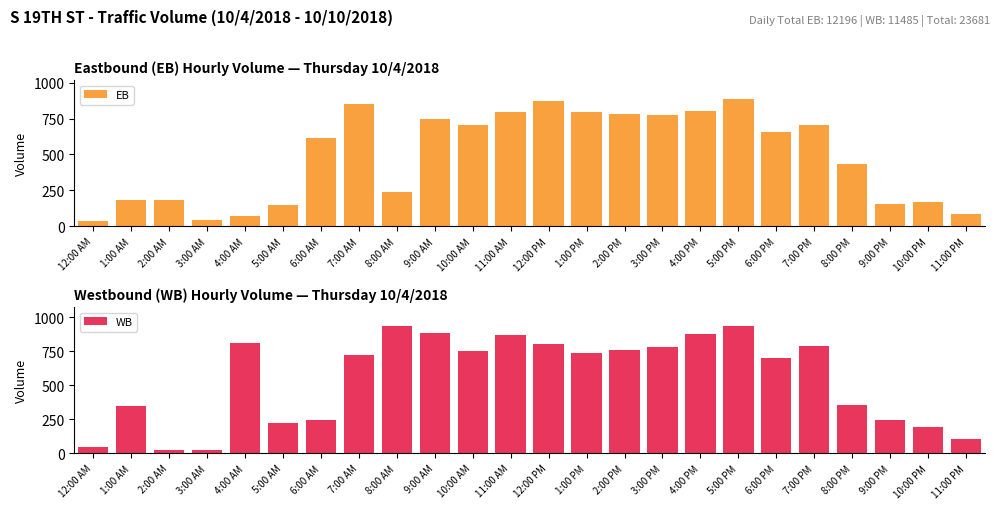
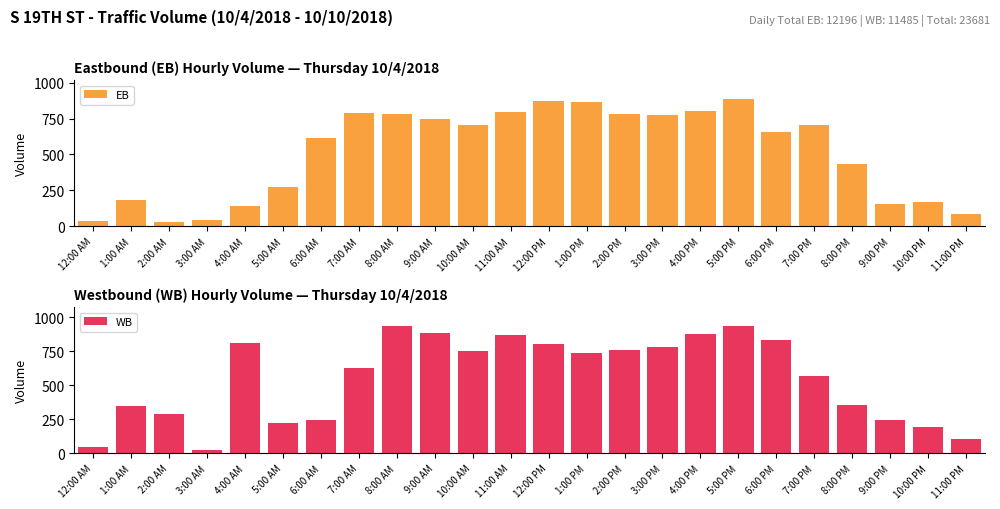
Eastbound (EB) Hourly Volume — Thursday 10/4/2018, 2:00 AM: 190 -> 30
Eastbound (EB) Hourly Volume — Thursday 10/4/2018, 4:00 AM: 80 -> 140
Eastbound (EB) Hourly Volume — Thursday 10/4/2018, 5:00 AM: 150 -> 280
Eastbound (EB) Hourly Volume — Thursday 10/4/2018, 7:00 AM: 850 -> 790
Eastbound (EB) Hourly Volume — Thursday 10/4/2018, 8:00 AM: 240 -> 780
Eastbound (EB) Hourly Volume — Thursday 10/4/2018, 1:00 PM: 790 -> 860
Westbound (WB) Hourly Volume — Thursday 10/4/2018, 2:00 AM: 30 -> 290
Westbound (WB) Hourly Volume — Thursday 10/4/2018, 7:00 AM: 730 -> 630
Westbound (WB) Hourly Volume — Thursday 10/4/2018, 6:00 PM: 700 -> 830
Westbound (WB) Hourly Volume — Thursday 10/4/2018, 7:00 PM: 790 -> 570
